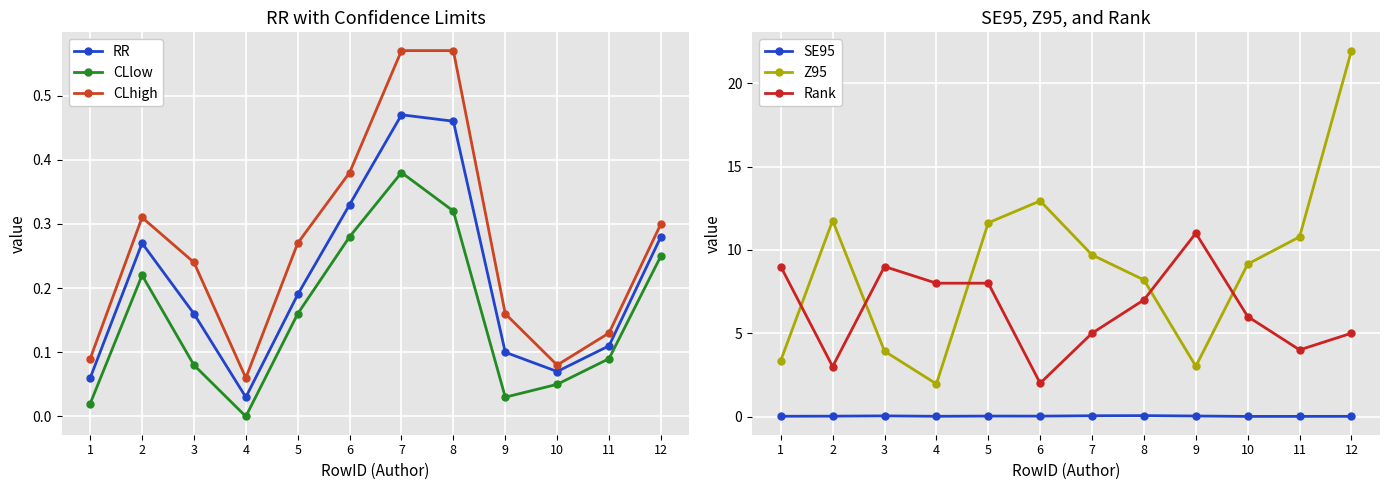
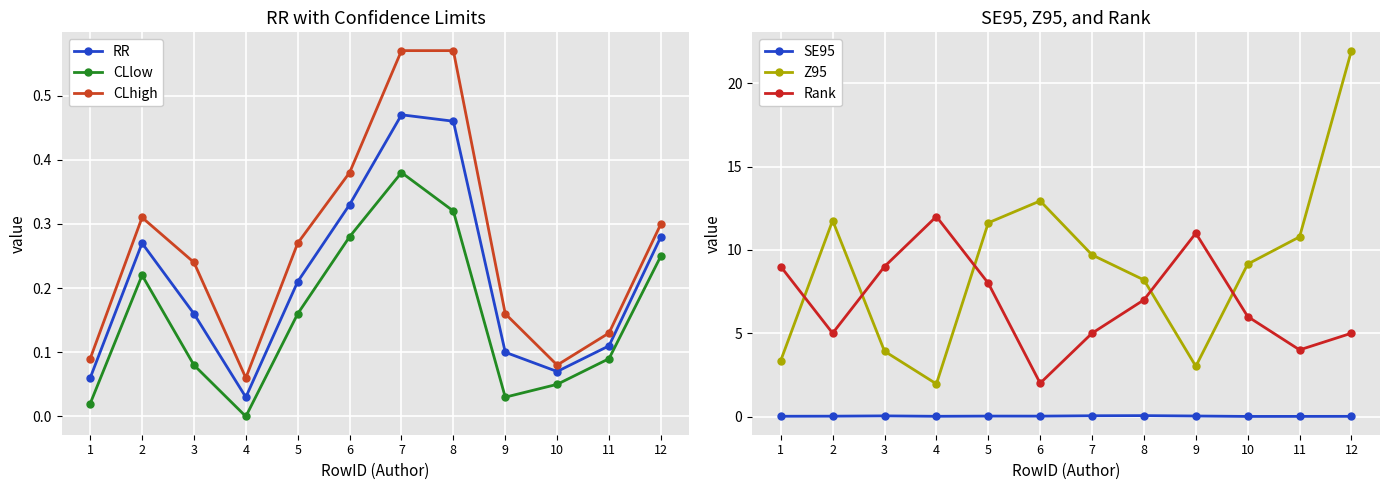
RR with Confidence Limits, RR, 5: 0.19 -> 0.21
SE95, Z95, and Rank, Rank, 2: 3 -> 5
SE95, Z95, and Rank, Rank, 4: 8 -> 12
